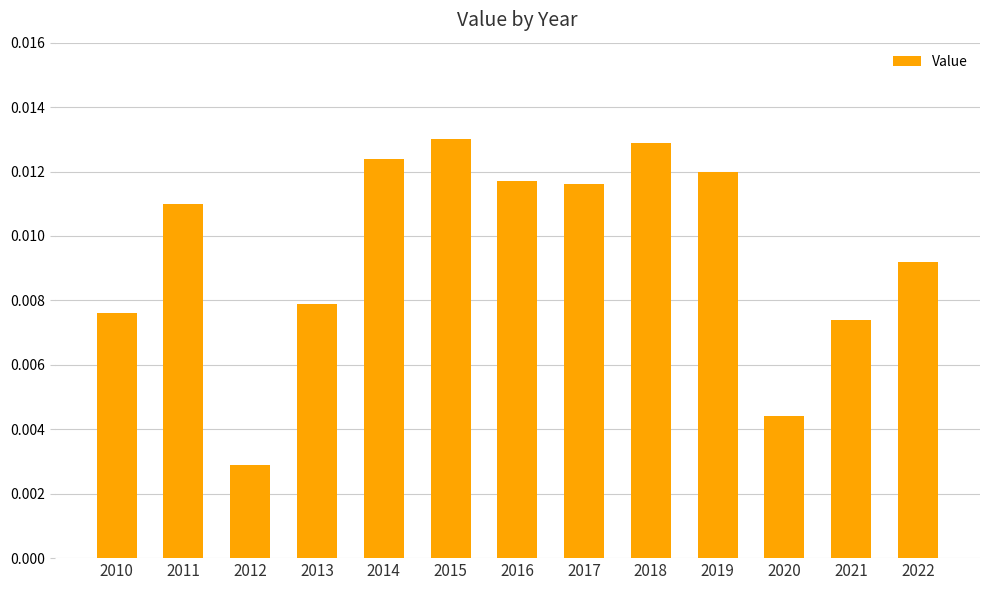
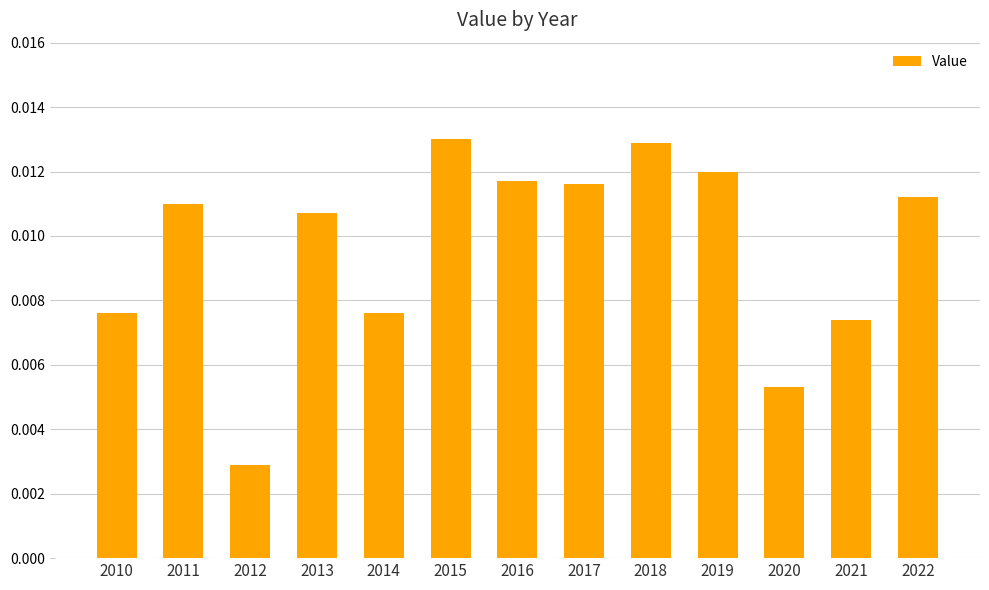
2013: 0.0079 -> 0.0107
2014: 0.0124 -> 0.0076
2020: 0.0044 -> 0.0053
2022: 0.0092 -> 0.0112
